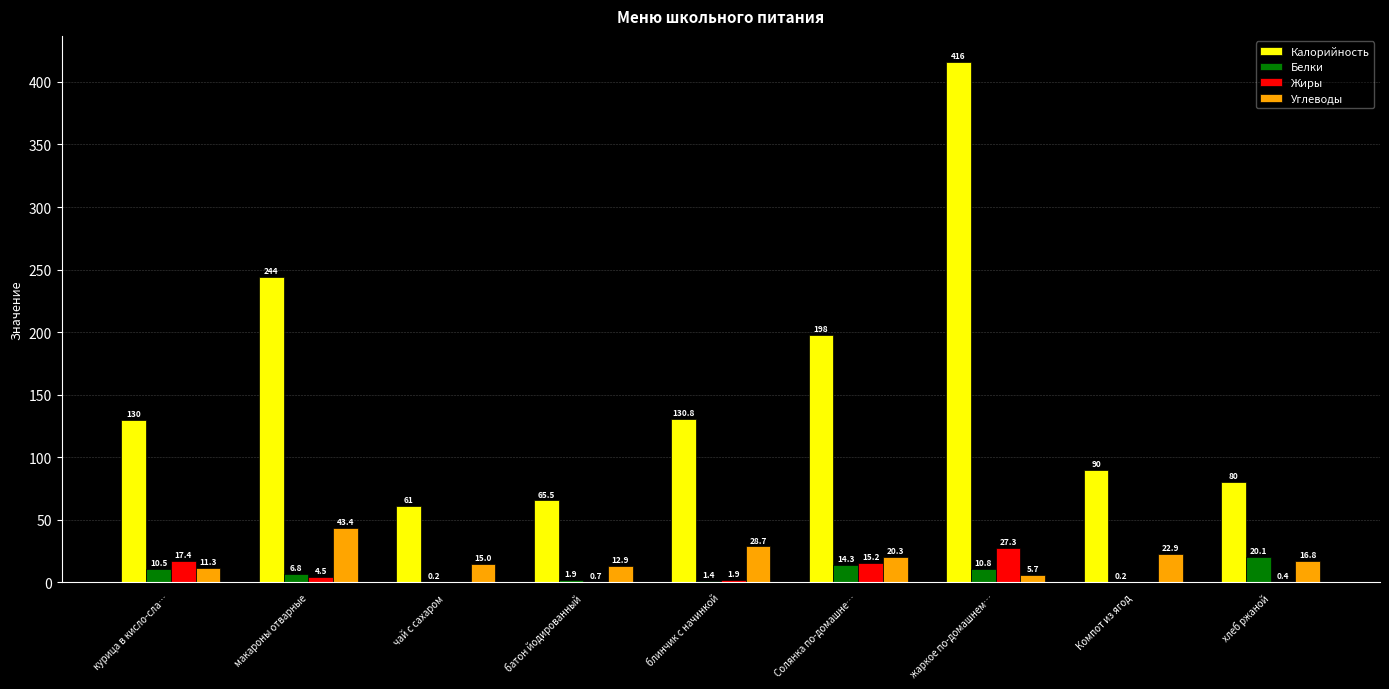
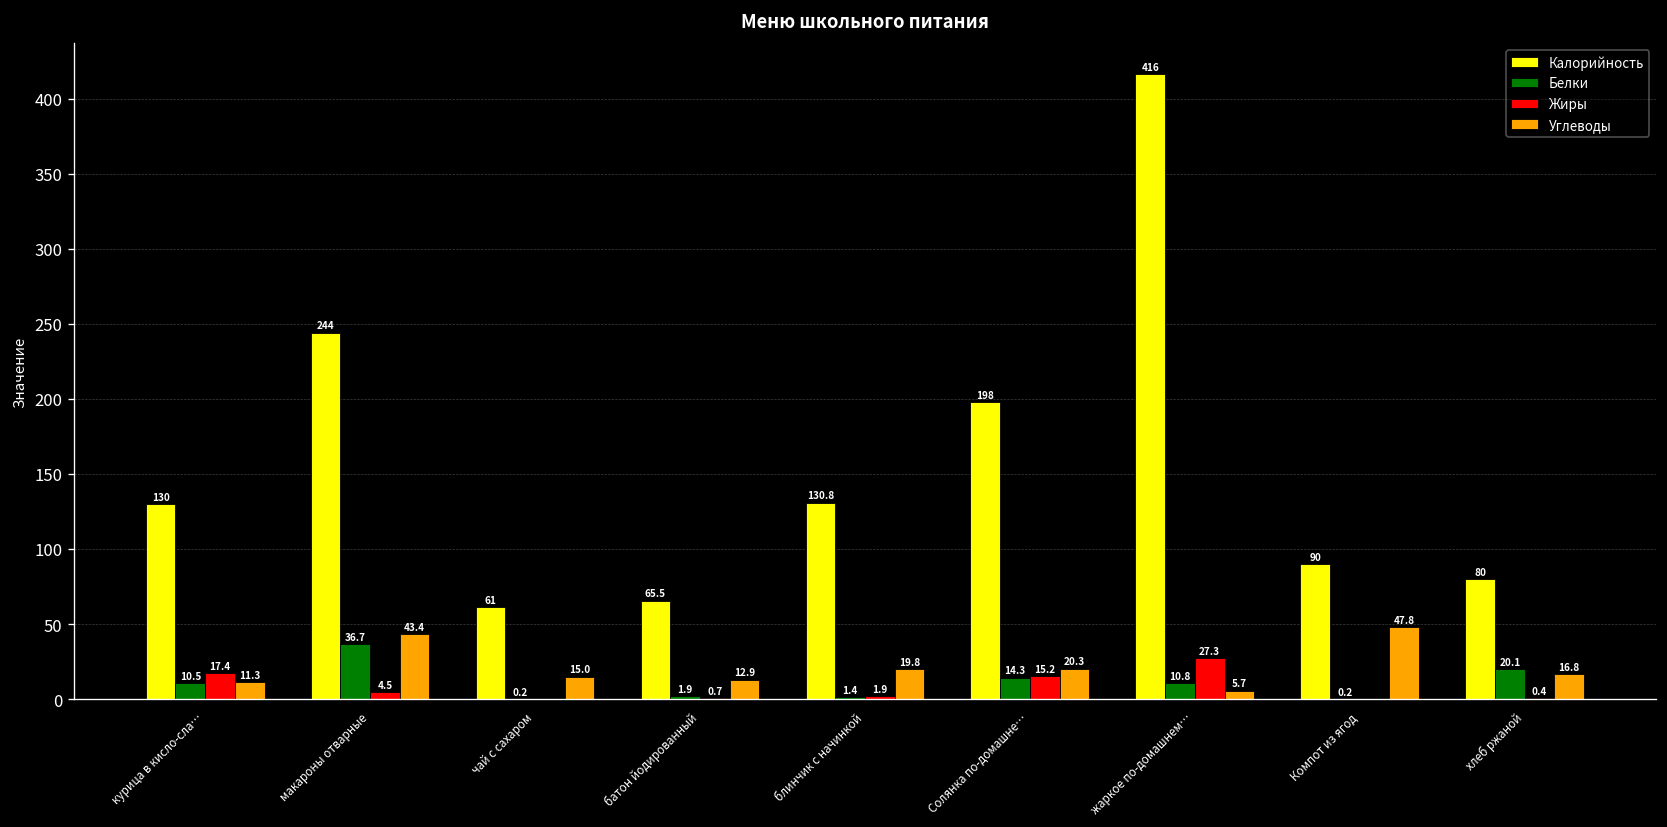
Белки, макароны отварные: 6.8 -> 36.7
Углеводы, блинчик с начинкой: 28.7 -> 19.8
Углеводы, Компот из ягод: 22.9 -> 47.8
